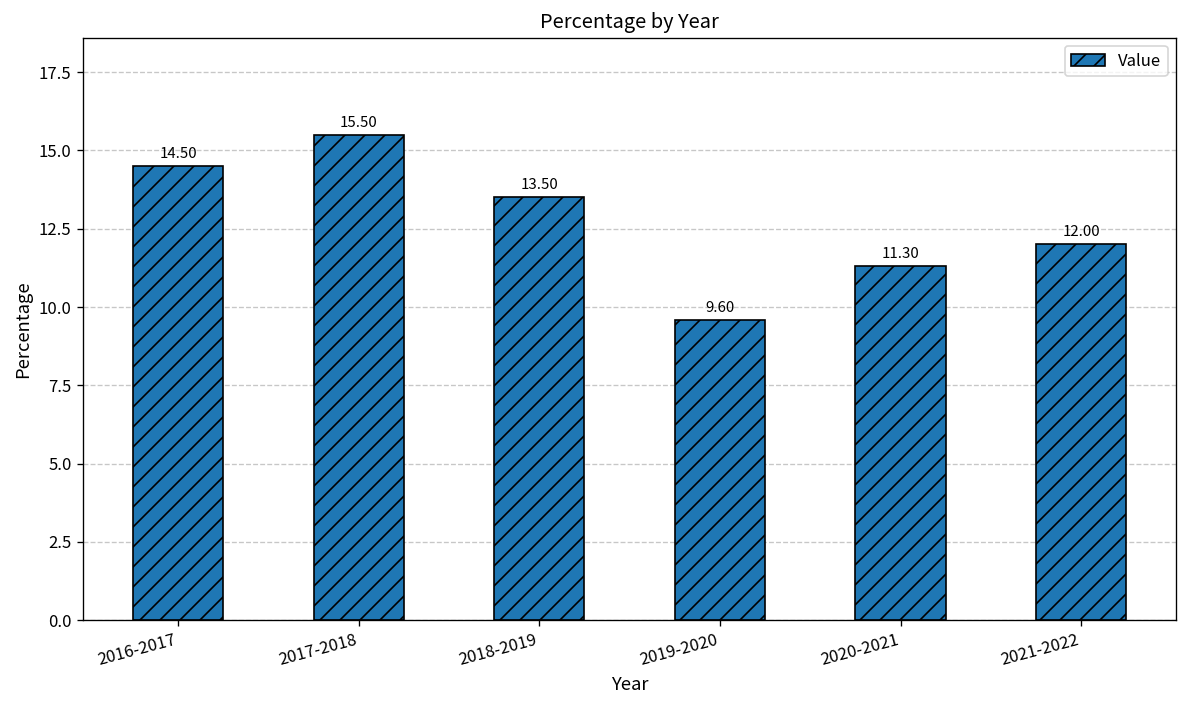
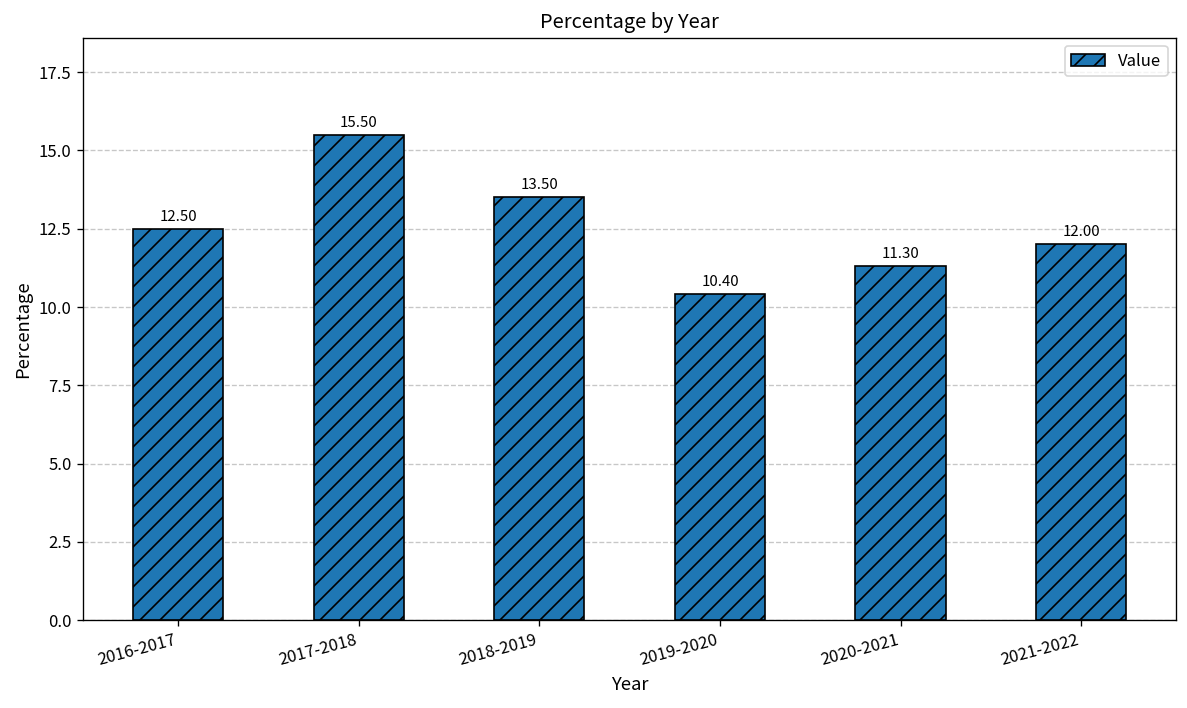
2016-2017: 14.50 -> 12.50
2019-2020: 9.60 -> 10.40
